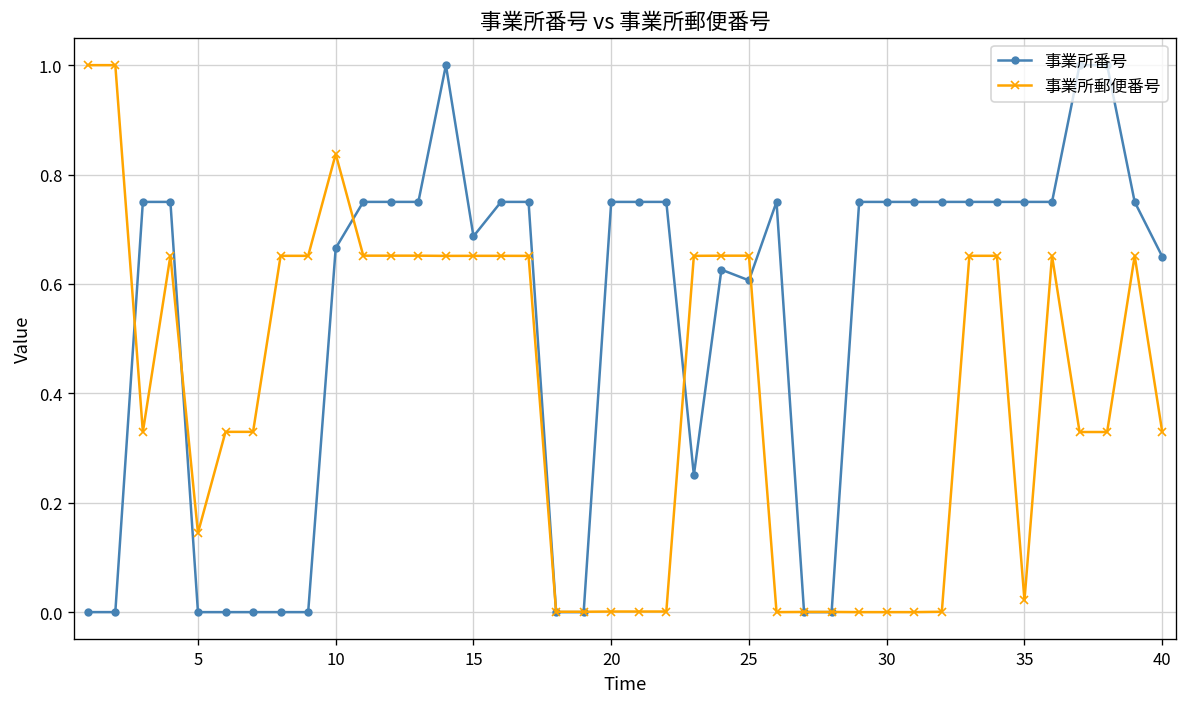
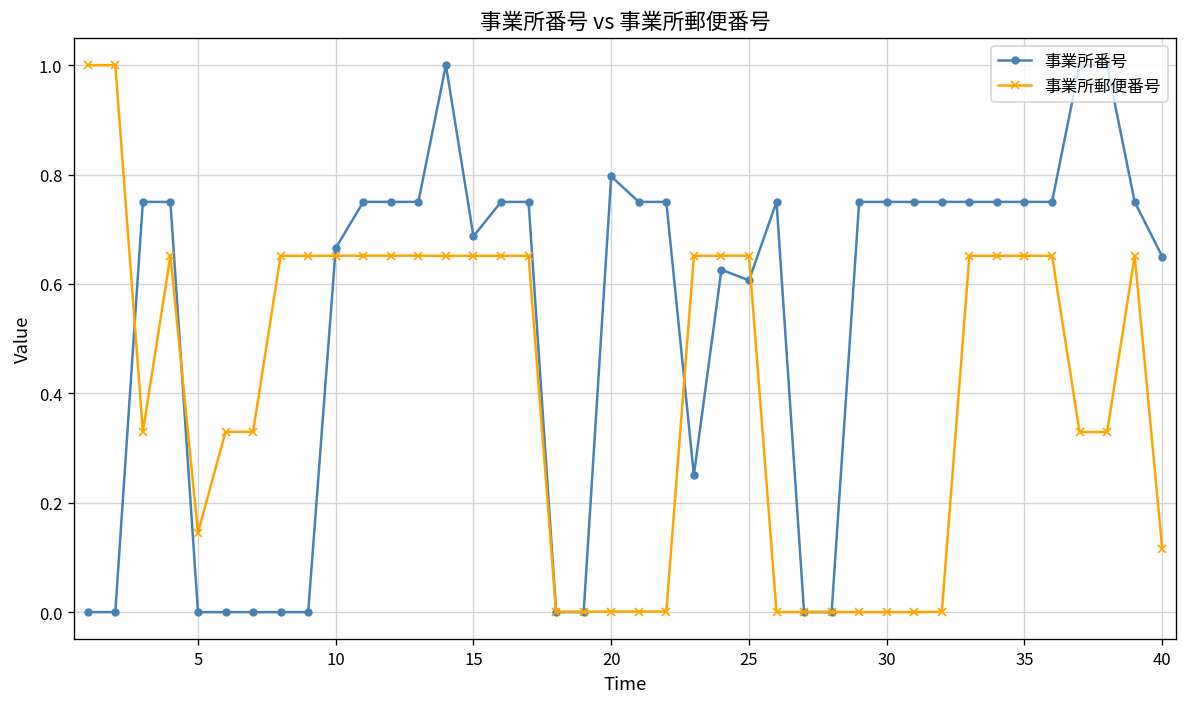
事業所郵便番号, 10: 0.84 -> 0.65
事業所番号, 20: 0.75 -> 0.80
事業所郵便番号, 35: 0.02 -> 0.65
事業所郵便番号, 40: 0.33 -> 0.12
